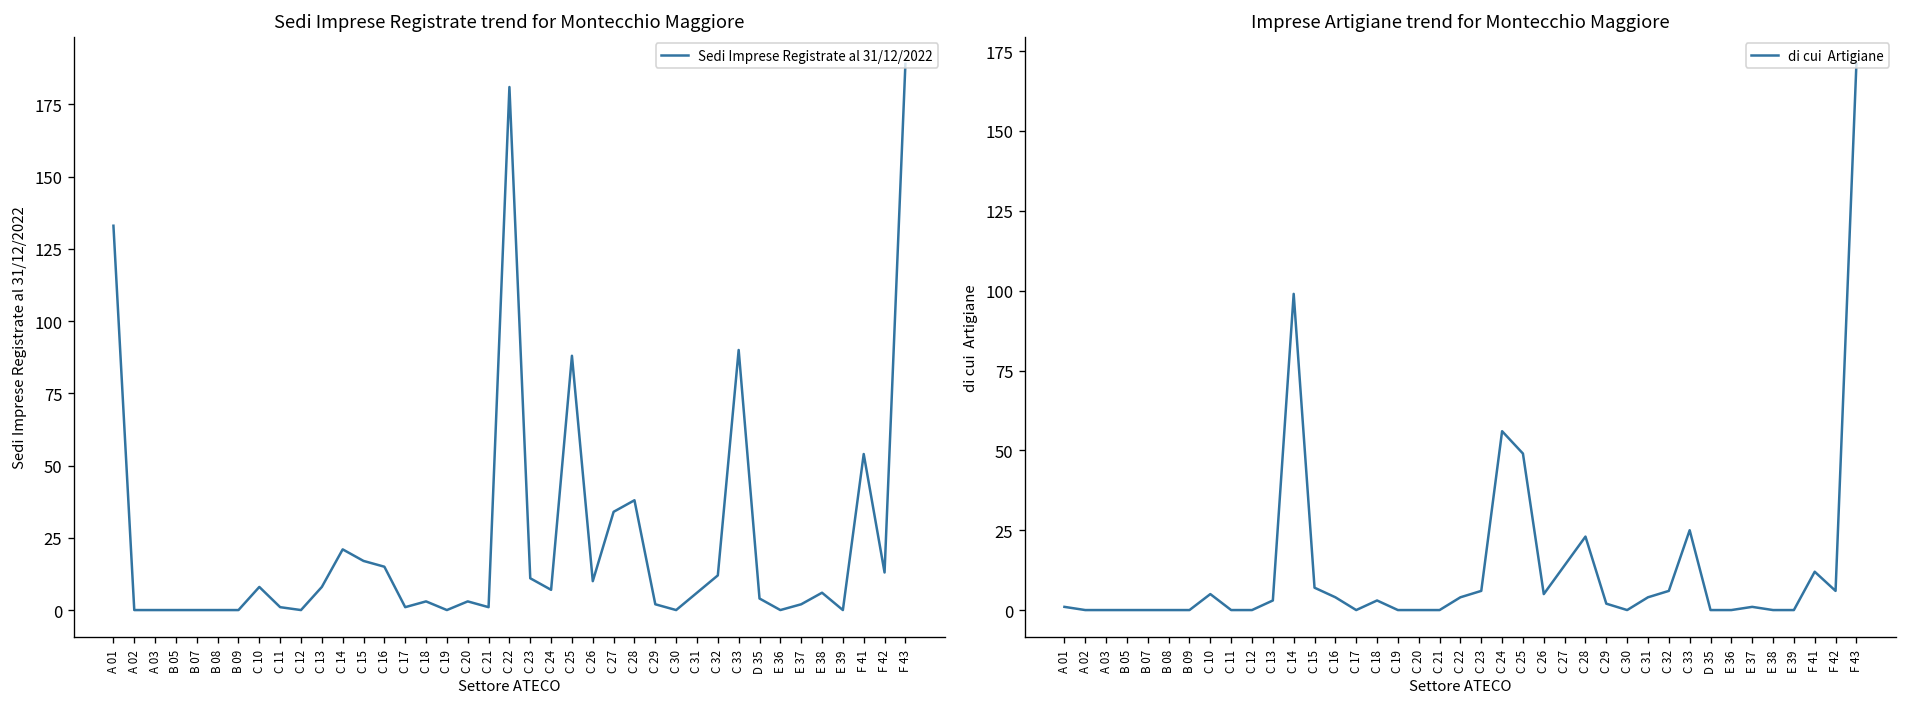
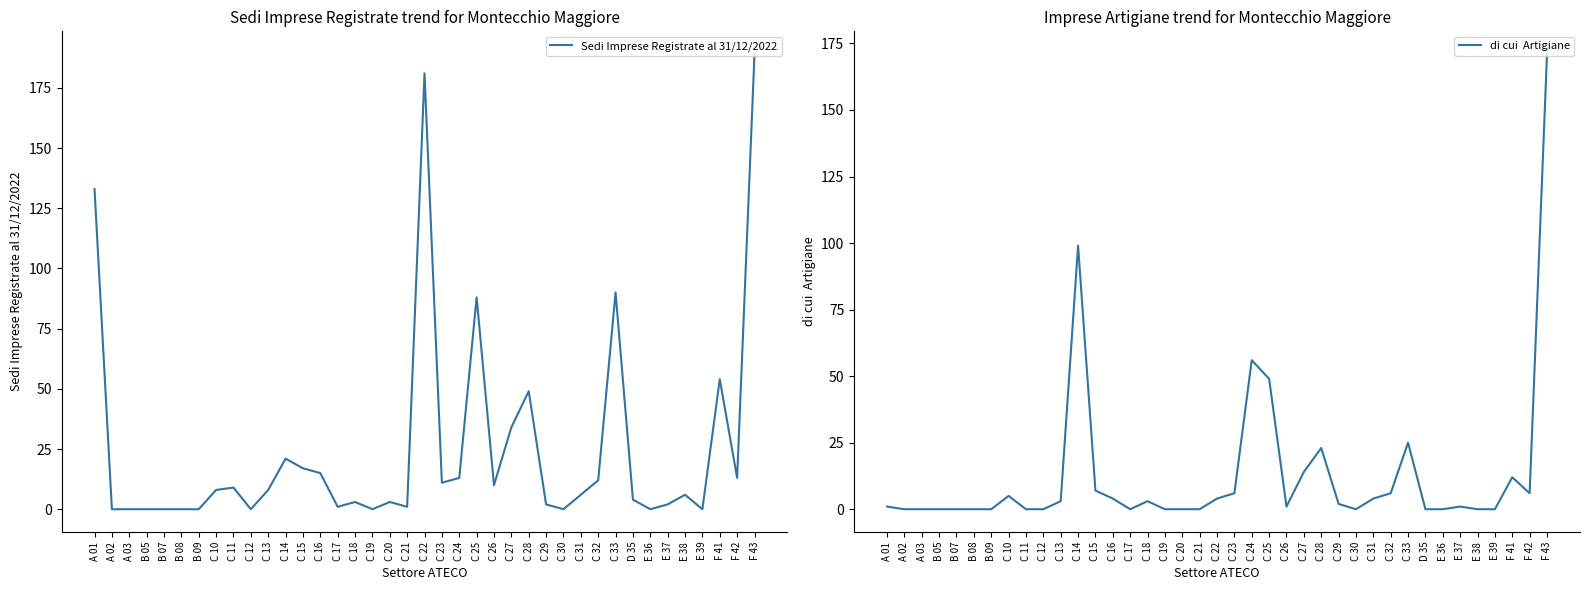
Sedi Imprese Registrate trend for Montecchio Maggiore, C 11: 1 -> 9
Sedi Imprese Registrate trend for Montecchio Maggiore, C 24: 7 -> 13
Sedi Imprese Registrate trend for Montecchio Maggiore, C 28: 38 -> 49
Imprese Artigiane trend for Montecchio Maggiore, C 26: 5 -> 1
